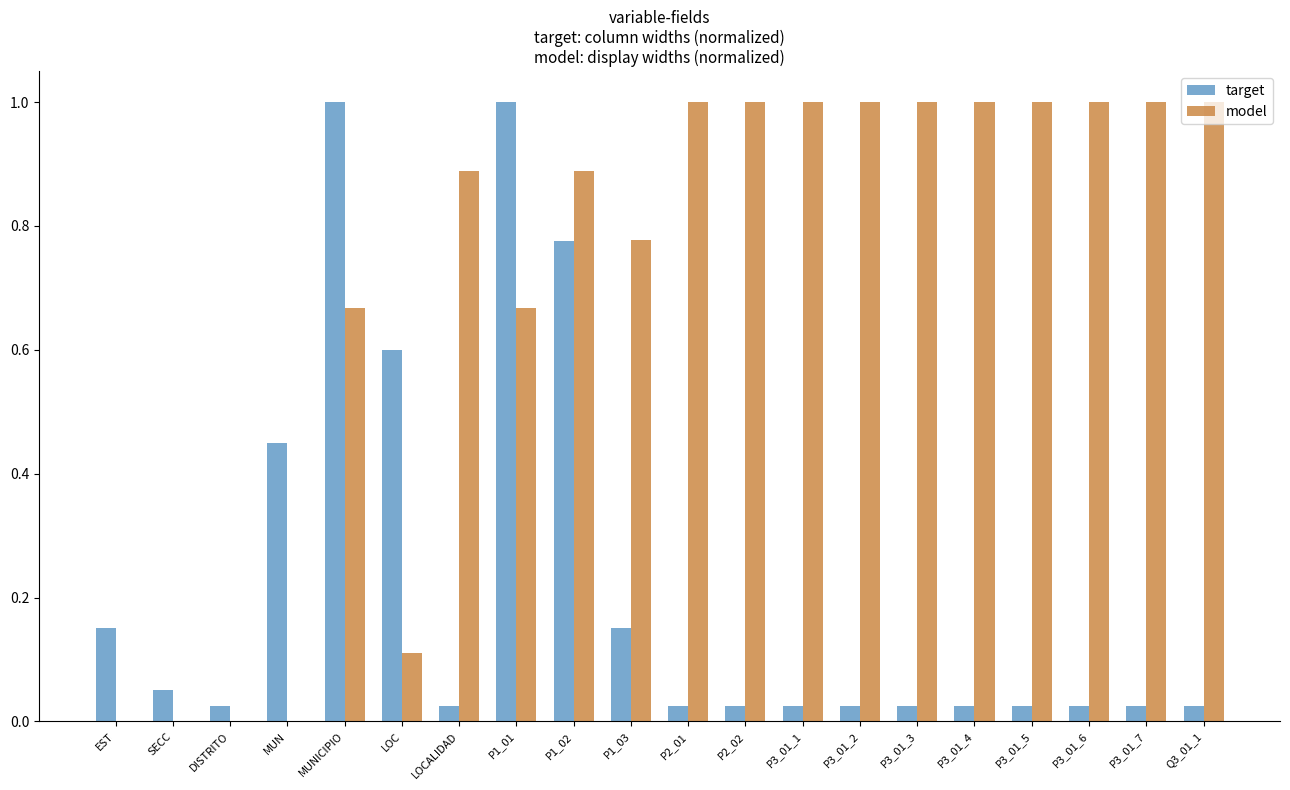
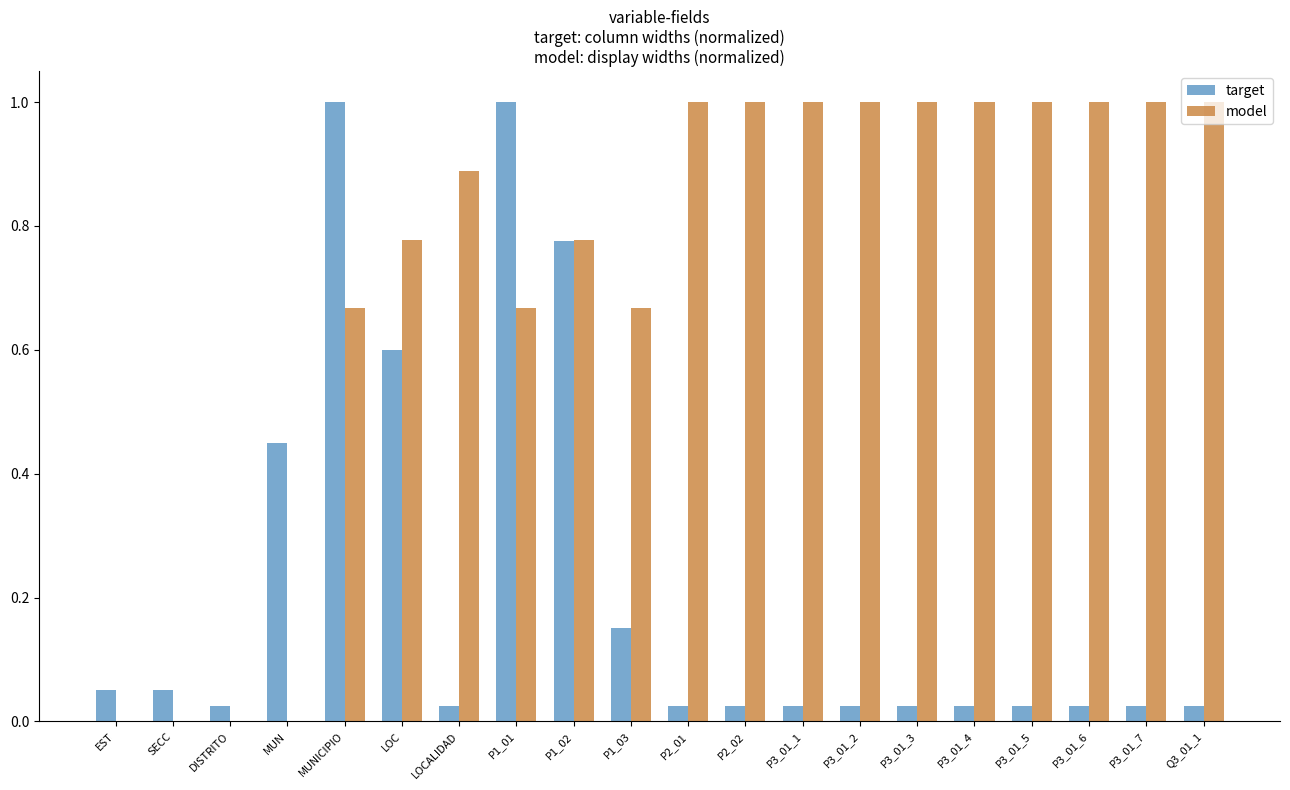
target, EST: 0.15 -> 0.05
model, LOC: 0.11 -> 0.78
model, P1_02: 0.89 -> 0.78
model, P1_03: 0.78 -> 0.67
